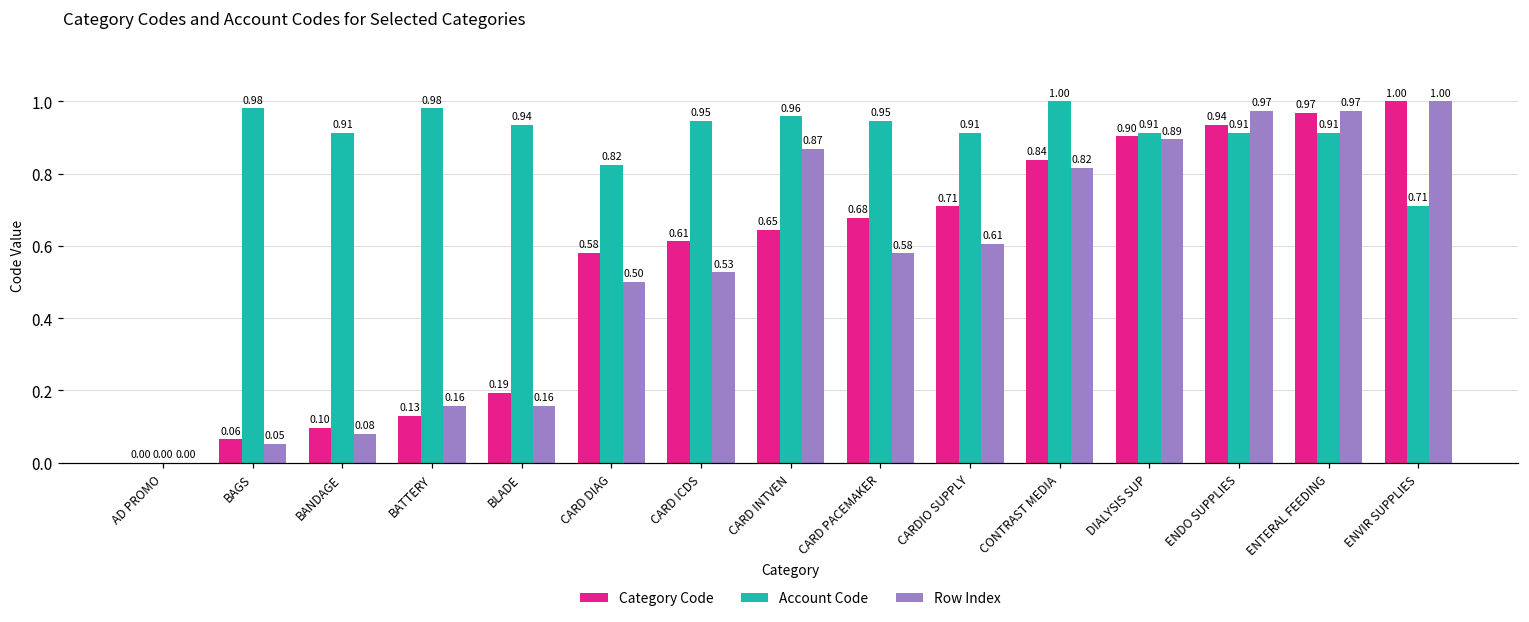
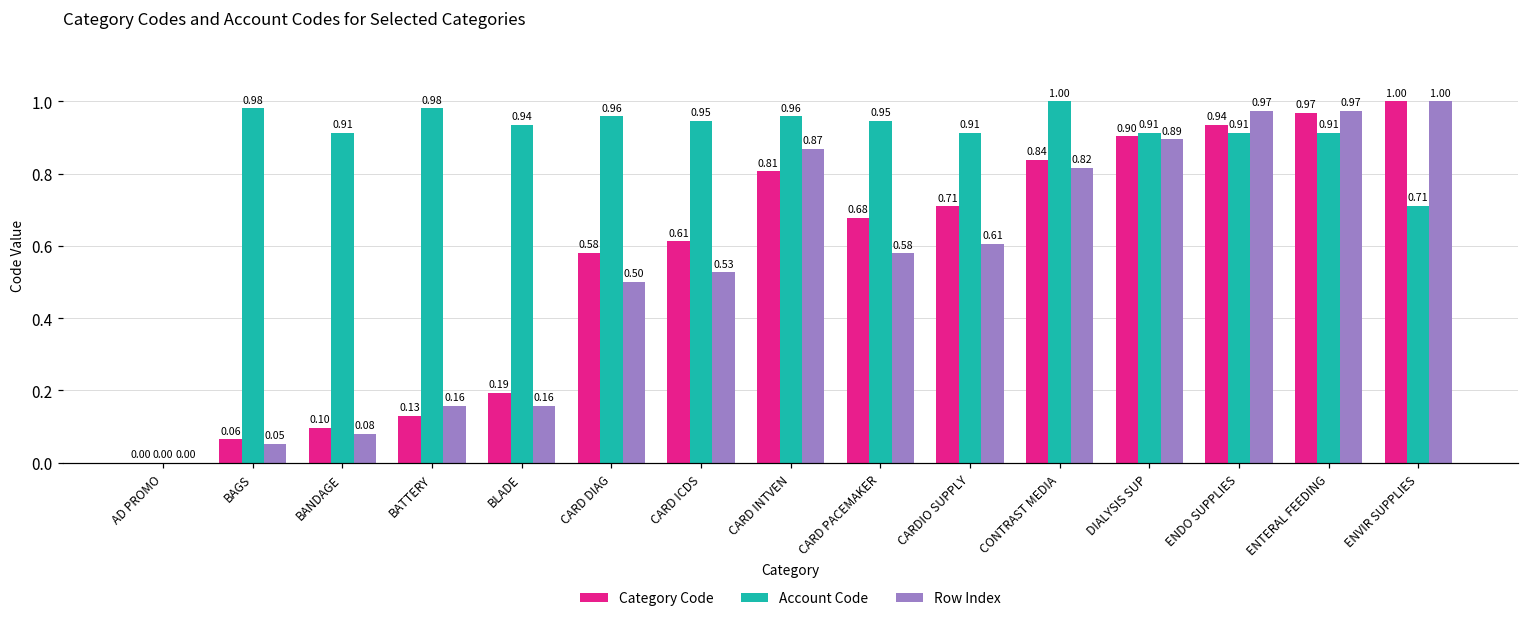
Account Code, CARD DIAG: 0.82 -> 0.96
Category Code, CARD INTVEN: 0.65 -> 0.81
